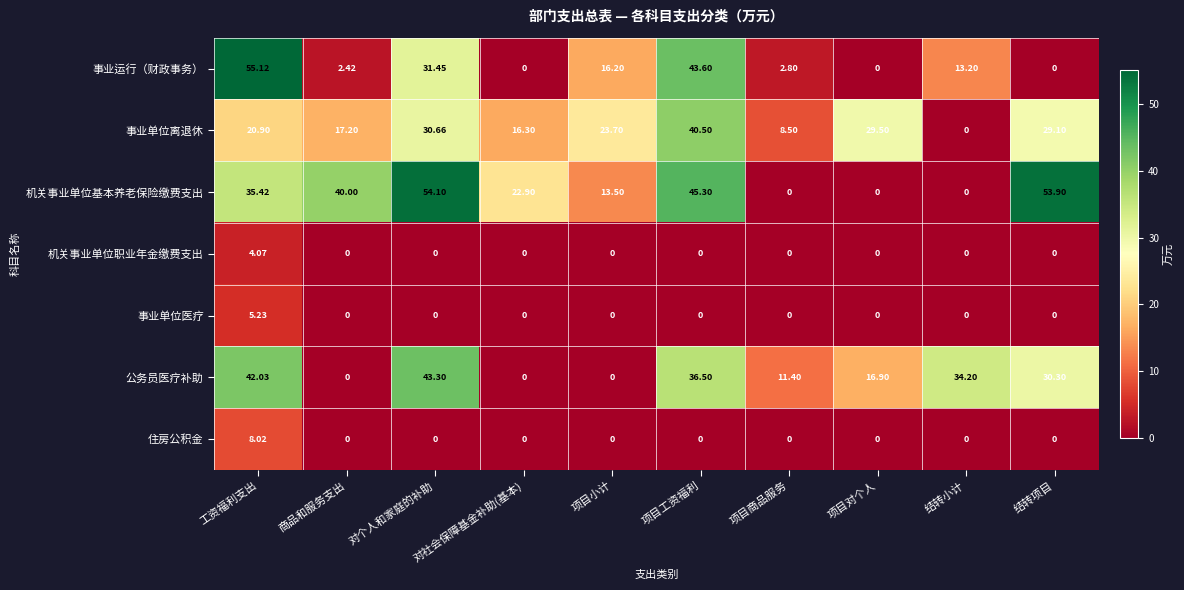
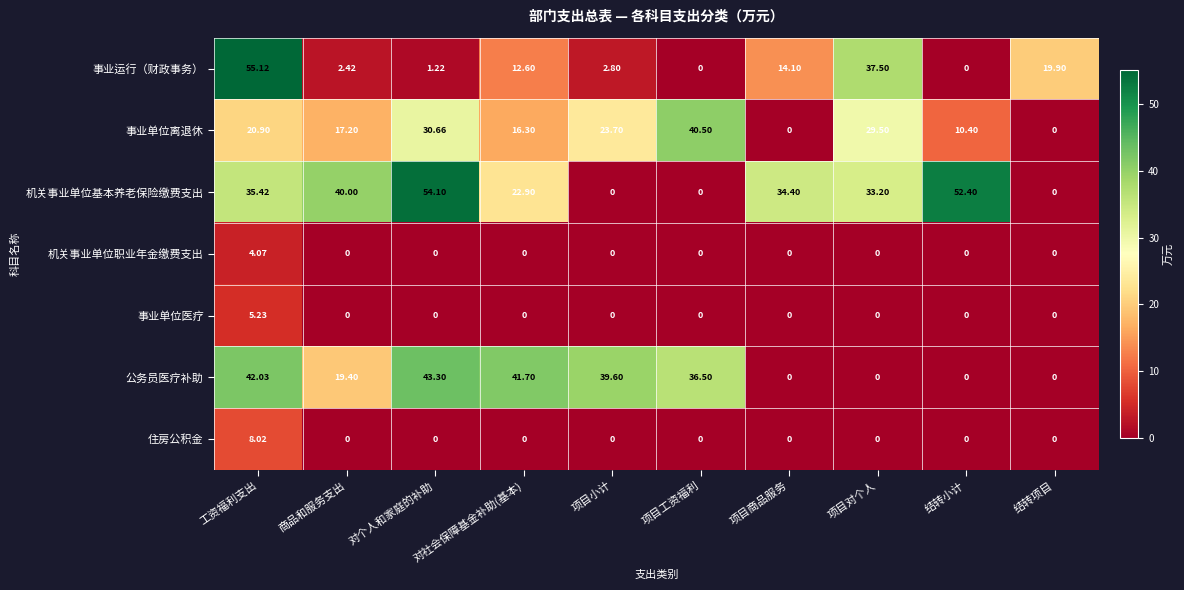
事业运行（财政事务）, 对个人和家庭的补助: 31.45 -> 1.22
事业运行（财政事务）, 对社会保障基金补助(基本): 0 -> 12.60
事业运行（财政事务）, 项目小计: 16.20 -> 2.80
事业运行（财政事务）, 项目工资福利: 43.60 -> 0
事业运行（财政事务）, 项目商品服务: 2.80 -> 14.10
事业运行（财政事务）, 项目对个人: 0 -> 37.50
事业运行（财政事务）, 结转小计: 13.20 -> 0
事业运行（财政事务）, 结转项目: 0 -> 19.90
事业单位离退休, 项目商品服务: 8.50 -> 0
事业单位离退休, 结转小计: 0 -> 10.40
事业单位离退休, 结转项目: 29.10 -> 0
机关事业单位基本养老保险缴费支出, 项目小计: 13.50 -> 0
机关事业单位基本养老保险缴费支出, 项目工资福利: 45.30 -> 0
机关事业单位基本养老保险缴费支出, 项目商品服务: 0 -> 34.40
机关事业单位基本养老保险缴费支出, 项目对个人: 0 -> 33.20
机关事业单位基本养老保险缴费支出, 结转小计: 0 -> 52.40
机关事业单位基本养老保险缴费支出, 结转项目: 53.90 -> 0
公务员医疗补助, 商品和服务支出: 0 -> 19.40
公务员医疗补助, 对社会保障基金补助(基本): 0 -> 41.70
公务员医疗补助, 项目小计: 0 -> 39.60
公务员医疗补助, 项目商品服务: 11.40 -> 0
公务员医疗补助, 项目对个人: 16.90 -> 0
公务员医疗补助, 结转小计: 34.20 -> 0
公务员医疗补助, 结转项目: 30.30 -> 0
